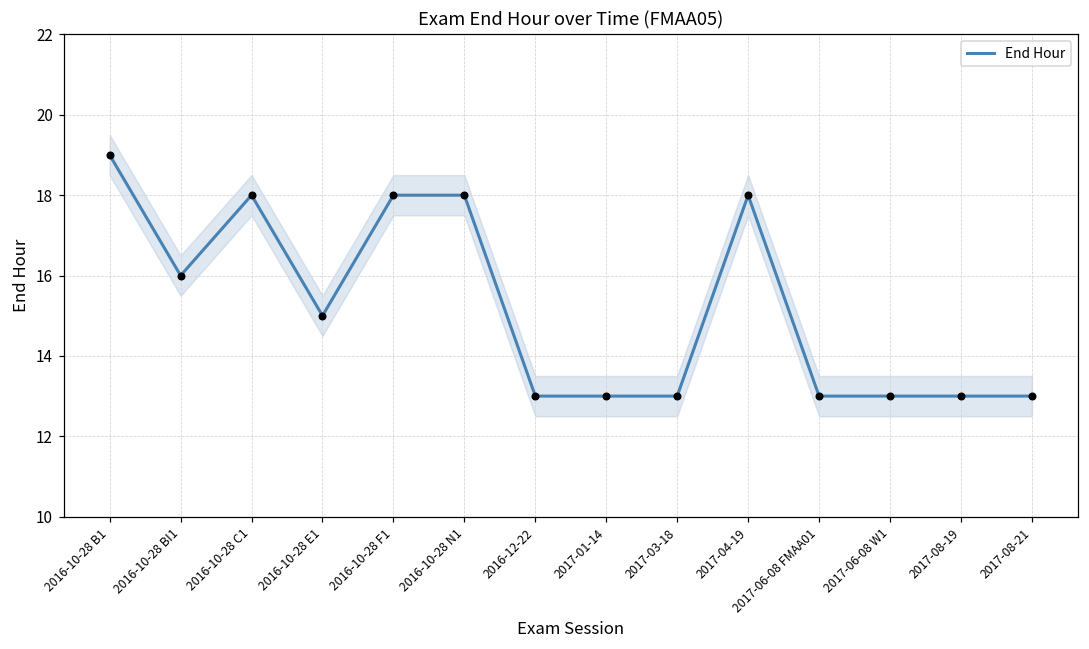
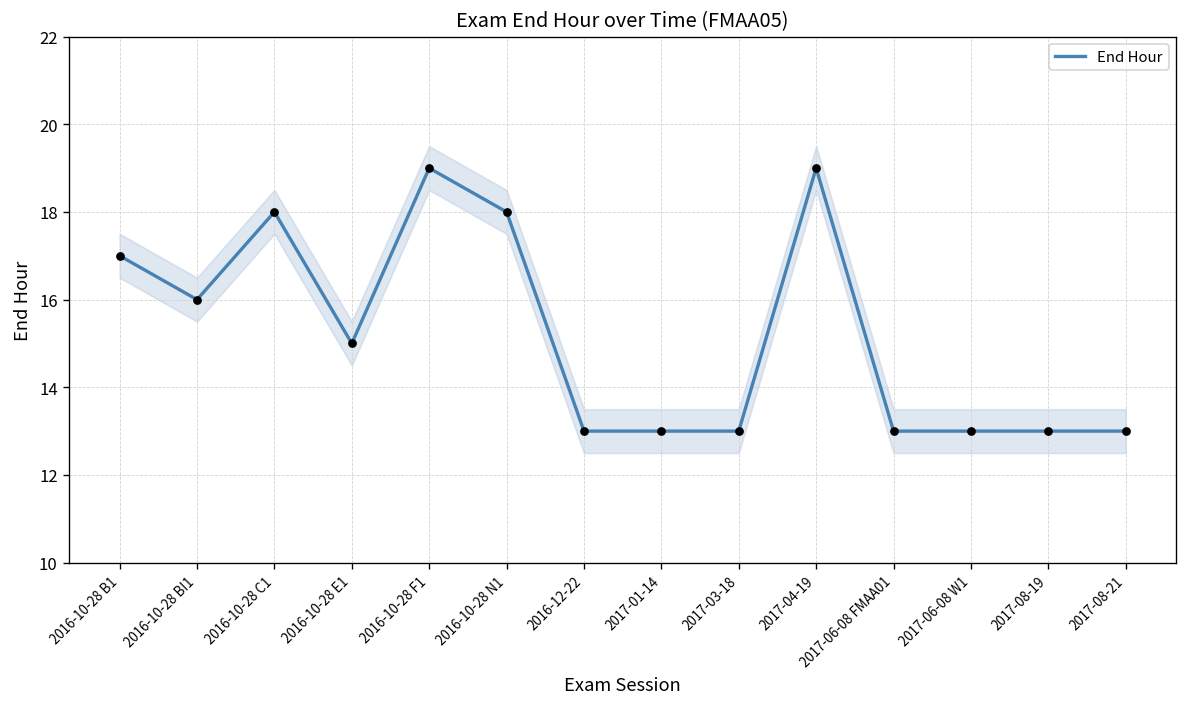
End Hour, 2016-10-28 B1: 19 -> 17
End Hour, 2016-10-28 F1: 18 -> 19
End Hour, 2017-04-19: 18 -> 19
